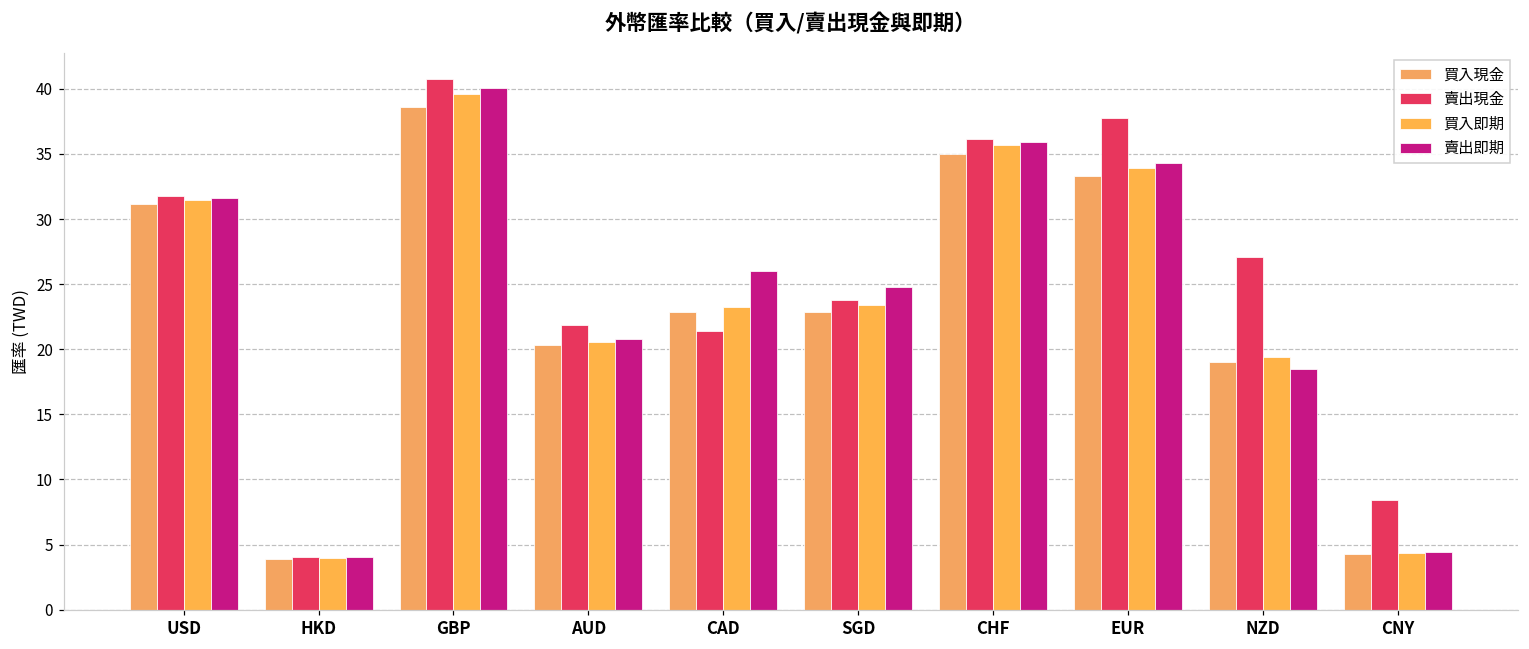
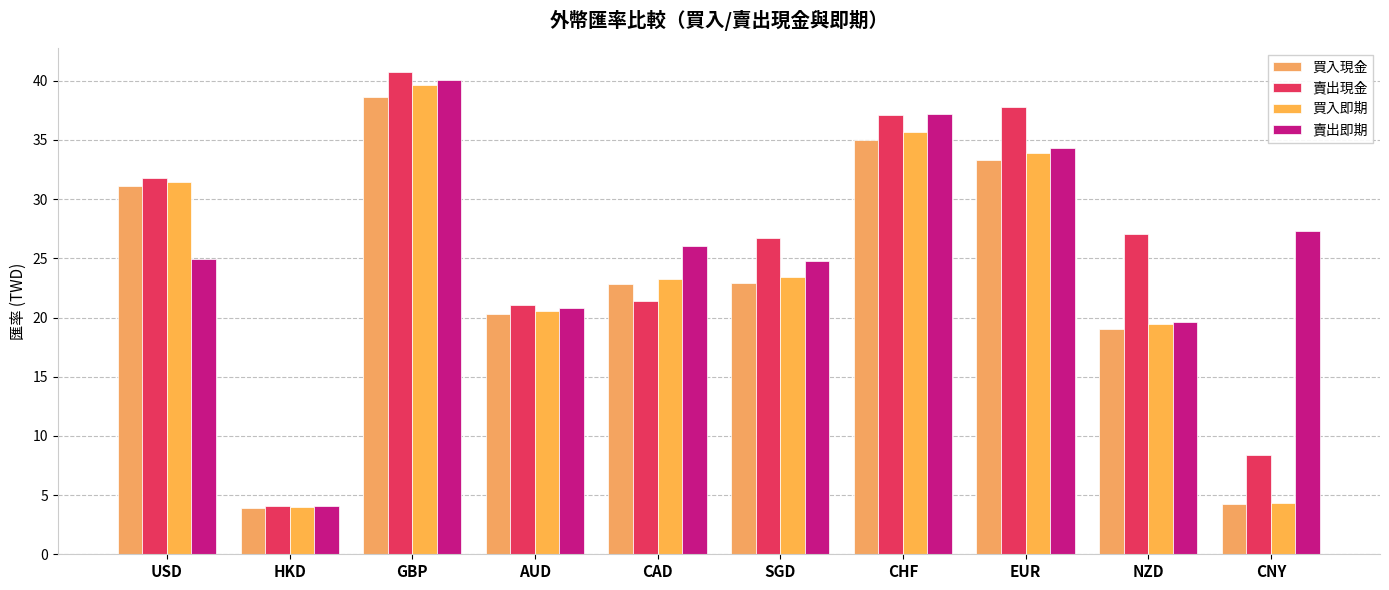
賣出即期, USD: 31.6 -> 25.0
賣出現金, AUD: 21.9 -> 21.1
賣出現金, SGD: 23.8 -> 26.7
賣出現金, CHF: 36.2 -> 37.1
賣出即期, CHF: 35.9 -> 37.2
賣出即期, NZD: 18.5 -> 19.6
賣出即期, CNY: 4.4 -> 27.3
